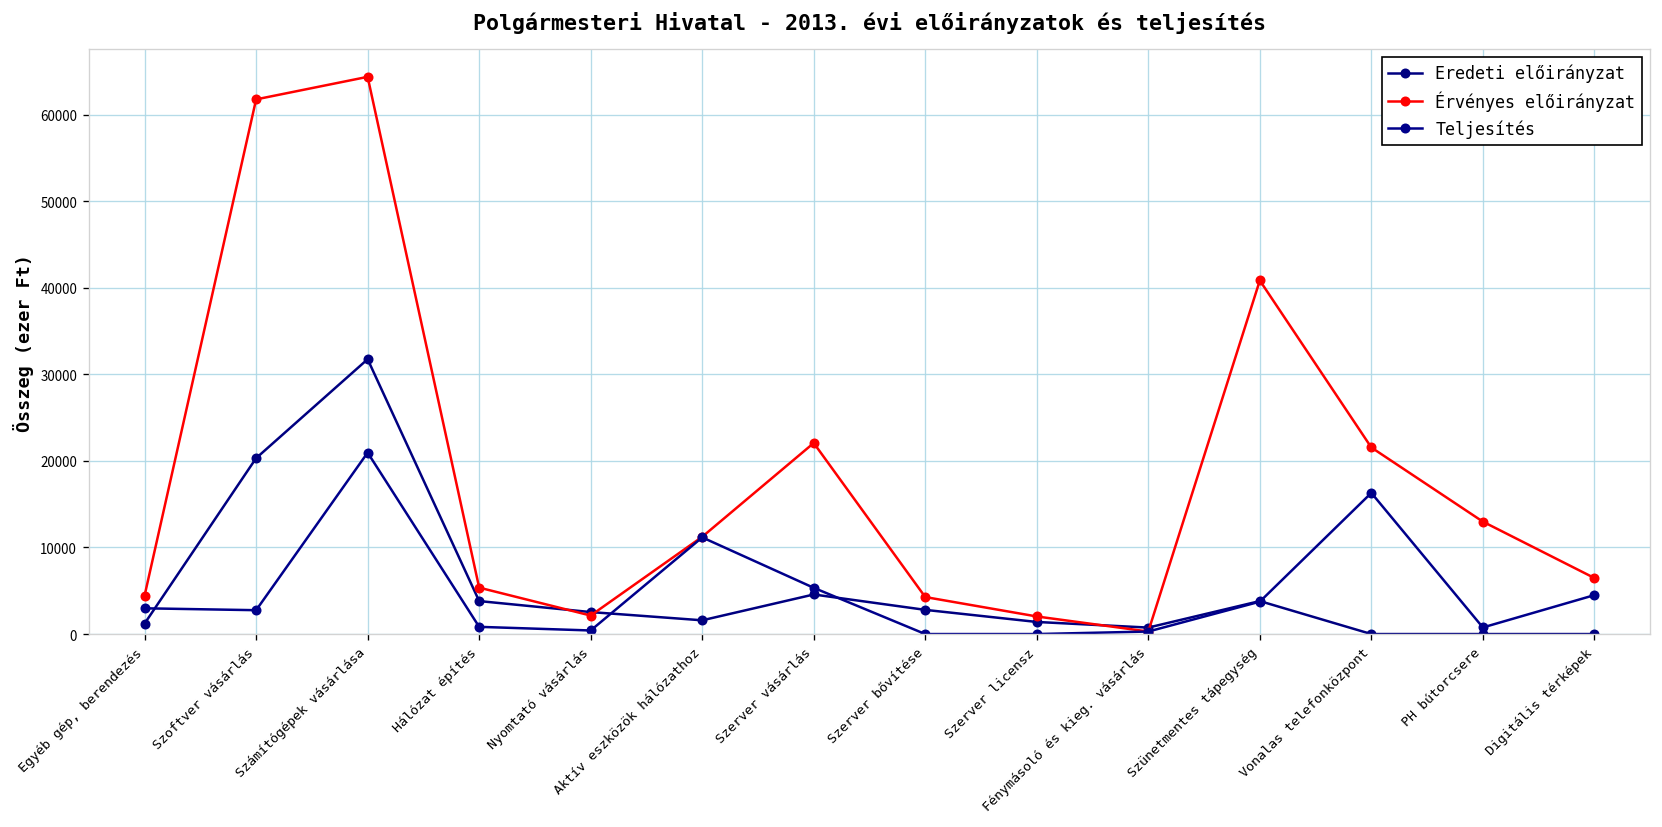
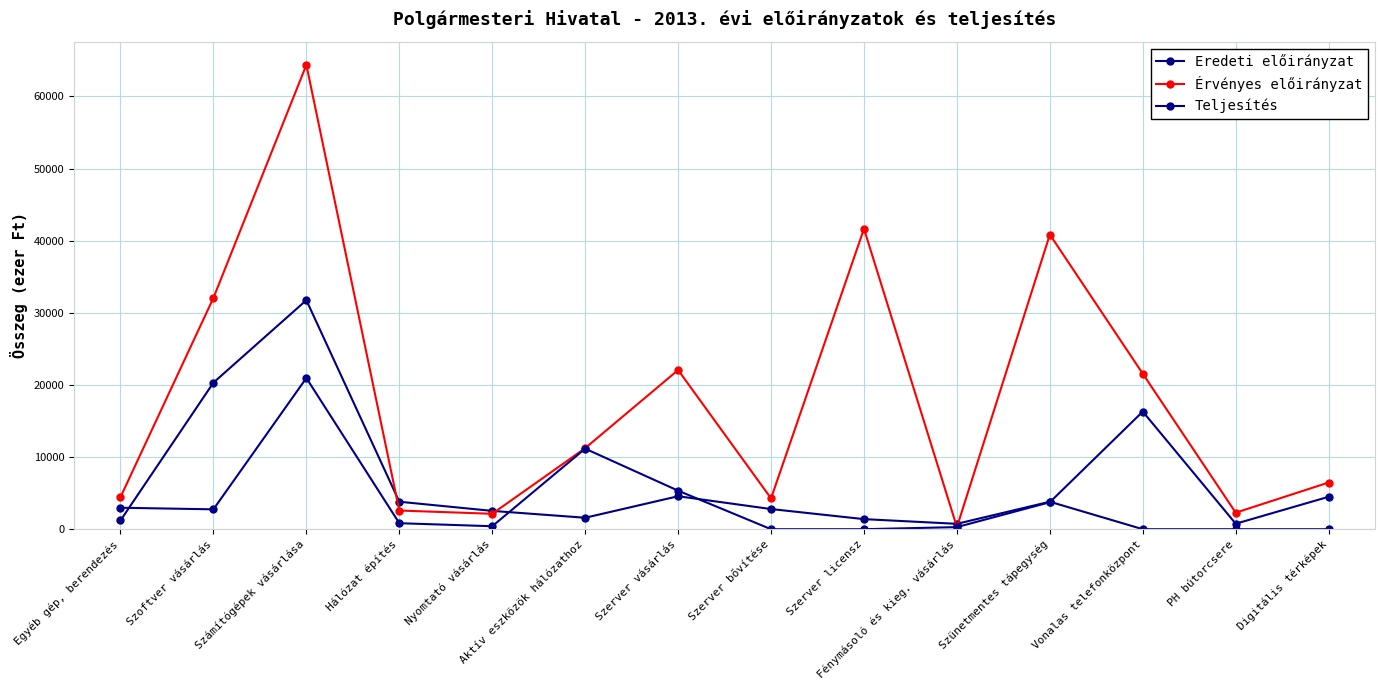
Érvényes előirányzat, Szoftver vásárlás: 62000 -> 32000
Érvényes előirányzat, Hálózat építés: 5000 -> 3000
Érvényes előirányzat, Szerver licensz: 2000 -> 42000
Érvényes előirányzat, PH bútorcsere: 13000 -> 2000
